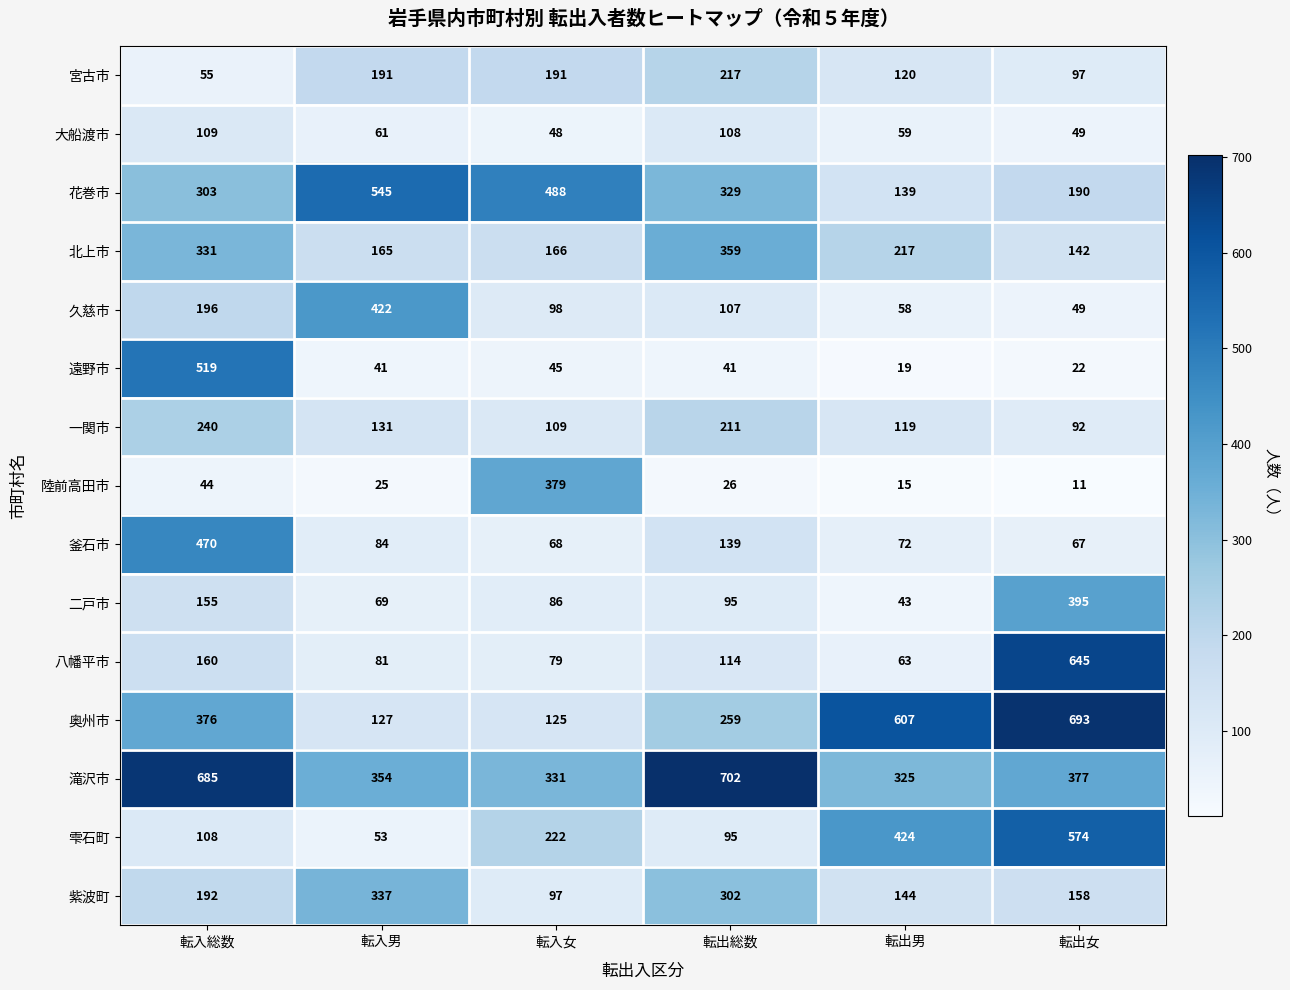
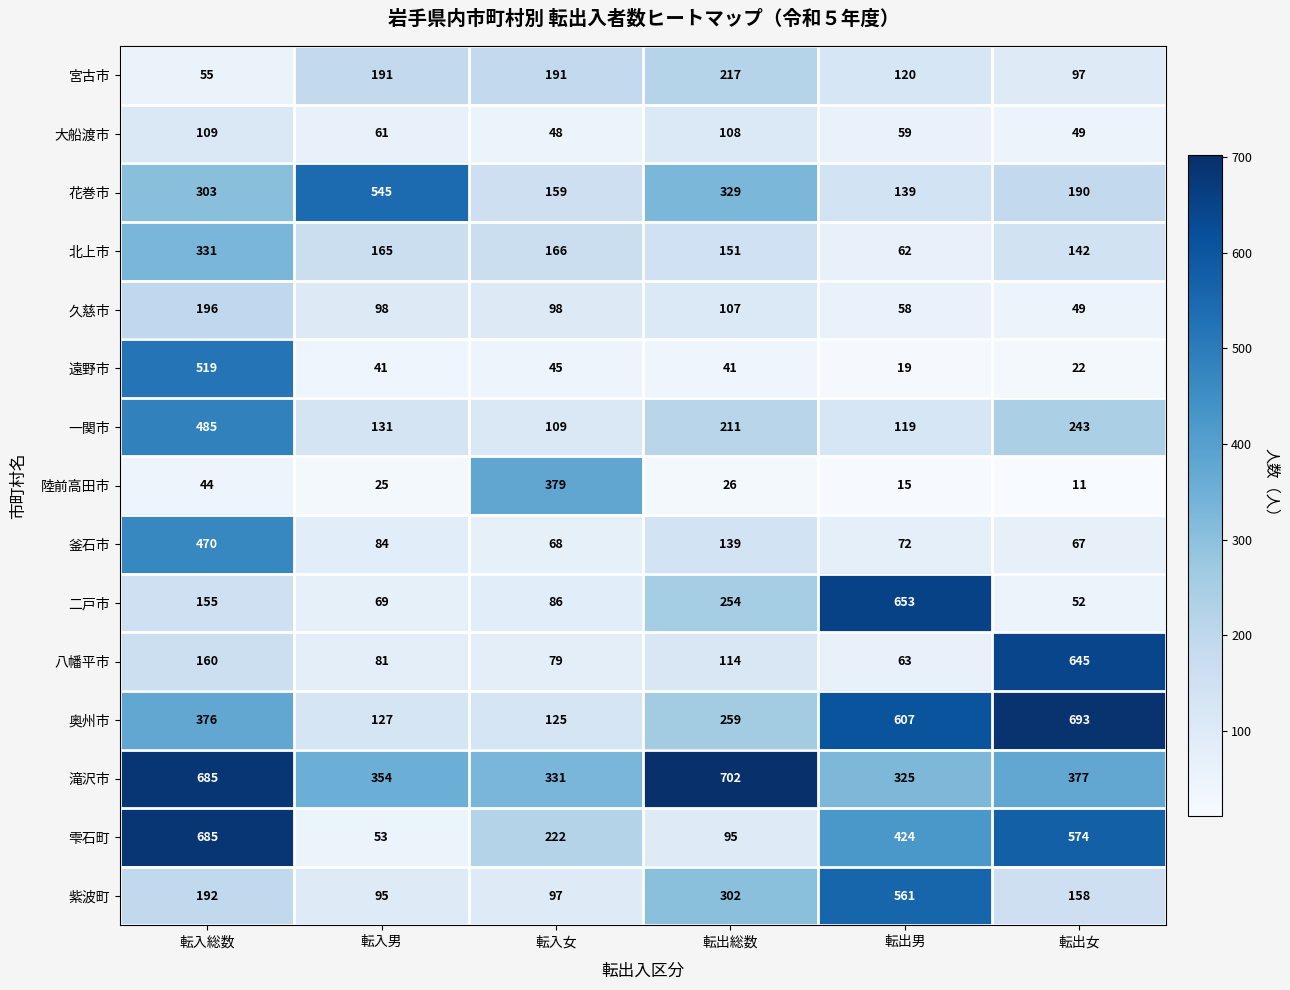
花巻市, 転入女: 488 -> 159
北上市, 転出総数: 359 -> 151
北上市, 転出男: 217 -> 62
久慈市, 転入男: 422 -> 98
一関市, 転入総数: 240 -> 485
一関市, 転出女: 92 -> 243
二戸市, 転出総数: 95 -> 254
二戸市, 転出男: 43 -> 653
二戸市, 転出女: 395 -> 52
雫石町, 転入総数: 108 -> 685
紫波町, 転入男: 337 -> 95
紫波町, 転出男: 144 -> 561
